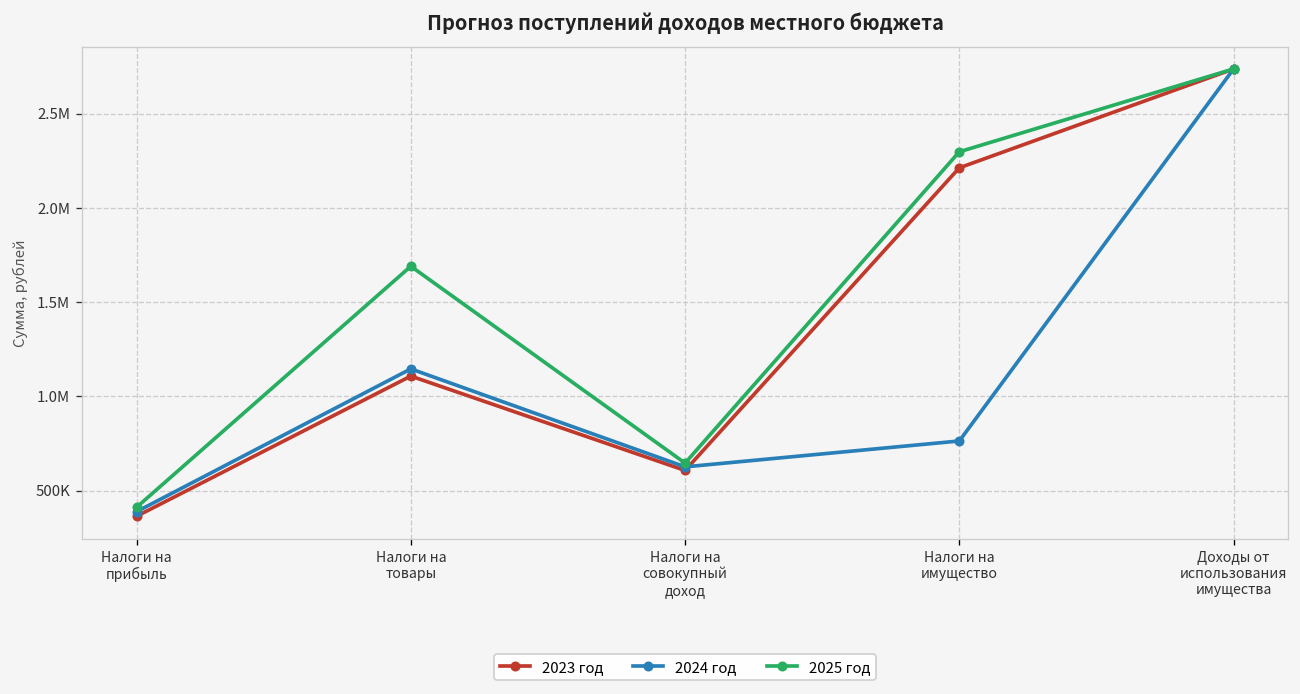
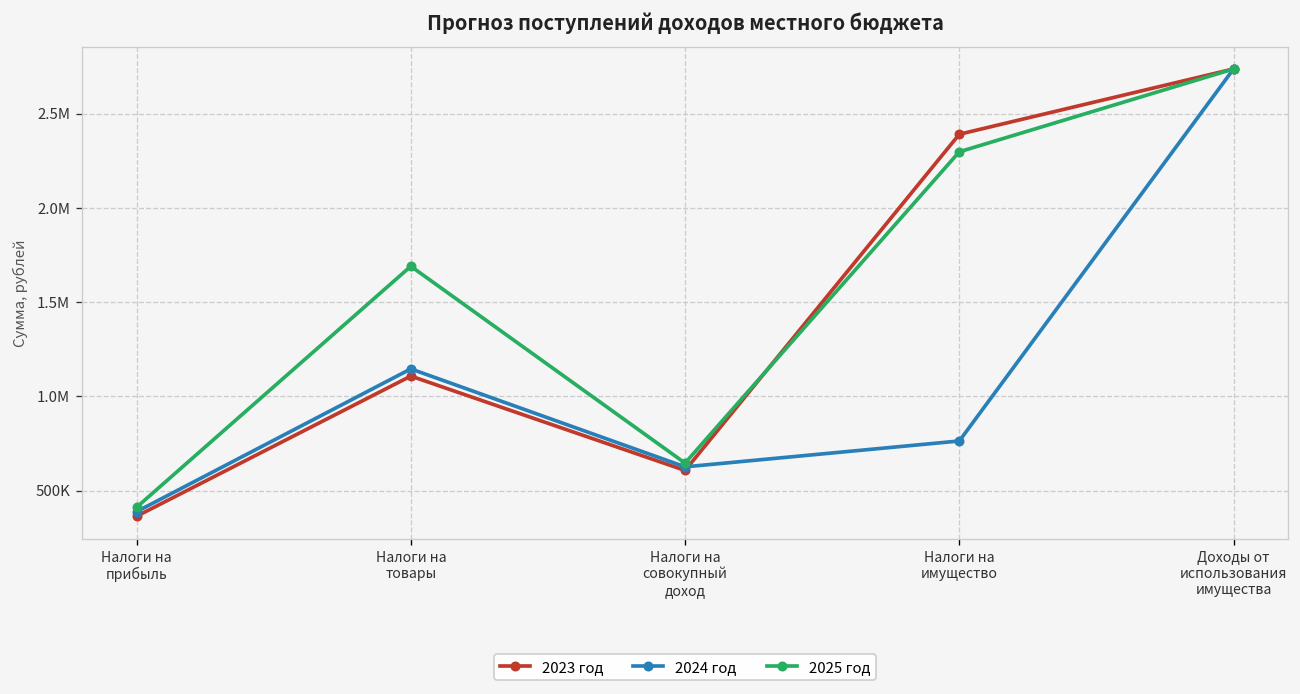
2023 год, Налоги на имущество: 2210000 -> 2390000
